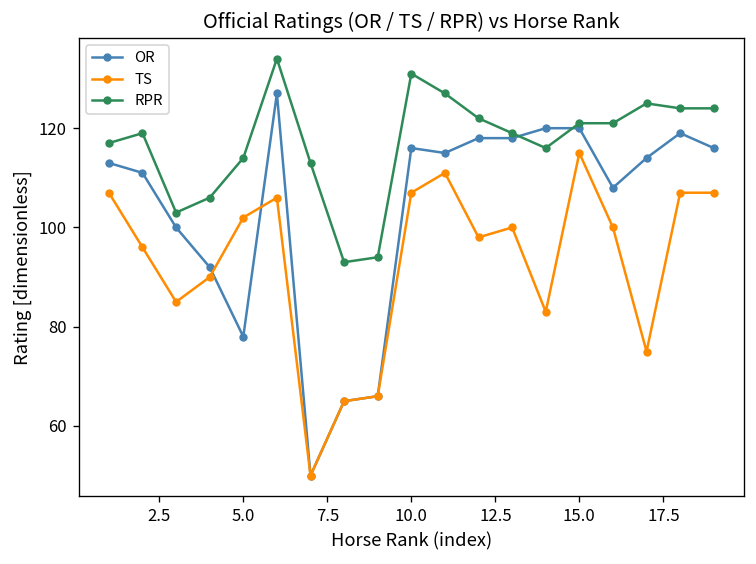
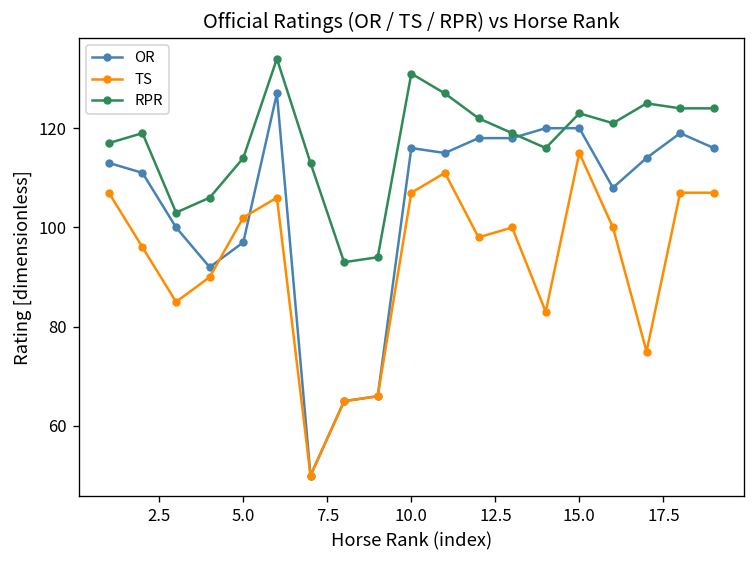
OR, 5.0: 78 -> 97
RPR, 15.0: 121 -> 123
